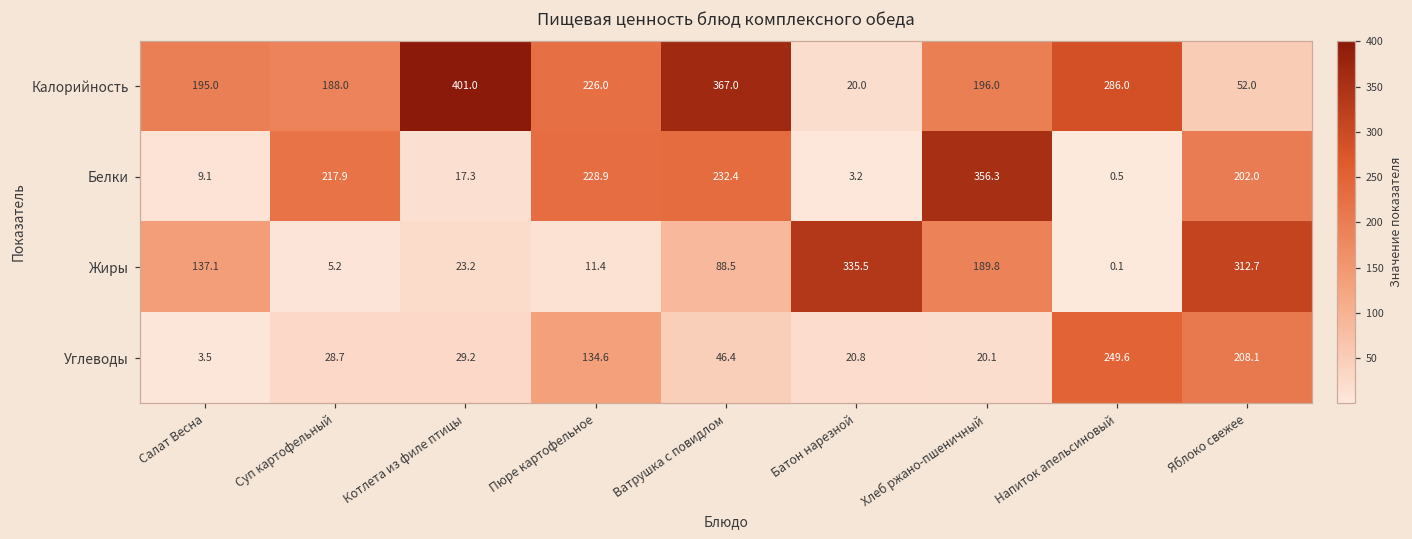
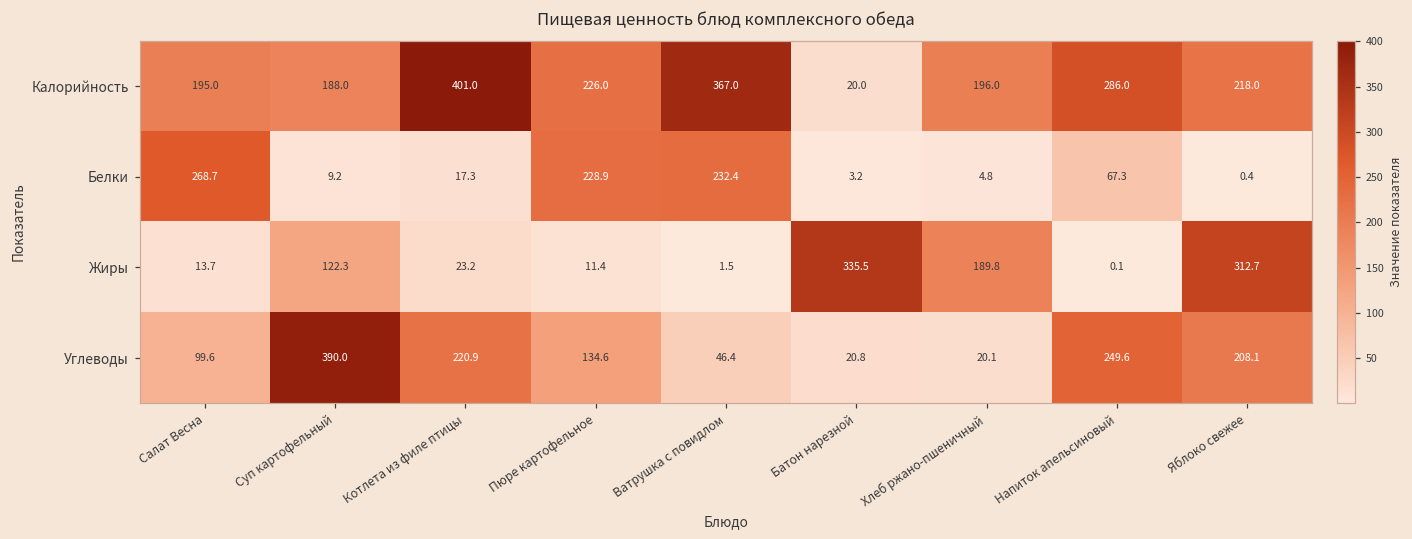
Калорийность, Яблоко свежее: 52.0 -> 218.0
Белки, Салат Весна: 9.1 -> 268.7
Белки, Суп картофельный: 217.9 -> 9.2
Белки, Хлеб ржано-пшеничный: 356.3 -> 4.8
Белки, Напиток апельсиновый: 0.5 -> 67.3
Белки, Яблоко свежее: 202.0 -> 0.4
Жиры, Салат Весна: 137.1 -> 13.7
Жиры, Суп картофельный: 5.2 -> 122.3
Жиры, Ватрушка с повидлом: 88.5 -> 1.5
Углеводы, Салат Весна: 3.5 -> 99.6
Углеводы, Суп картофельный: 28.7 -> 390.0
Углеводы, Котлета из филе птицы: 29.2 -> 220.9
